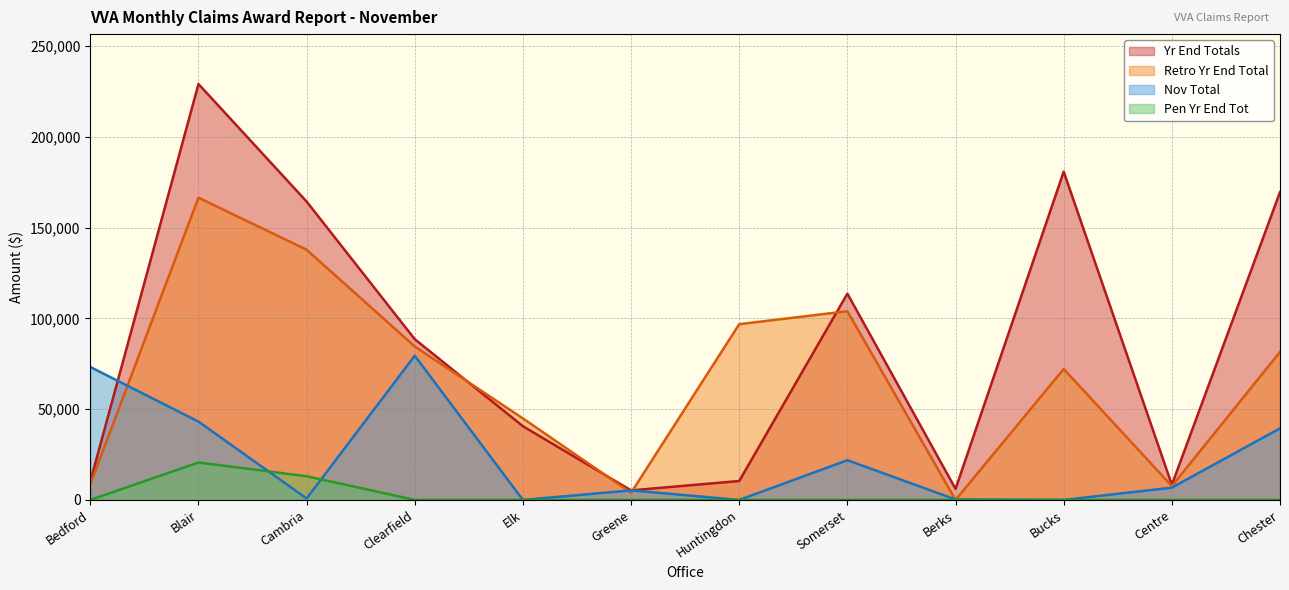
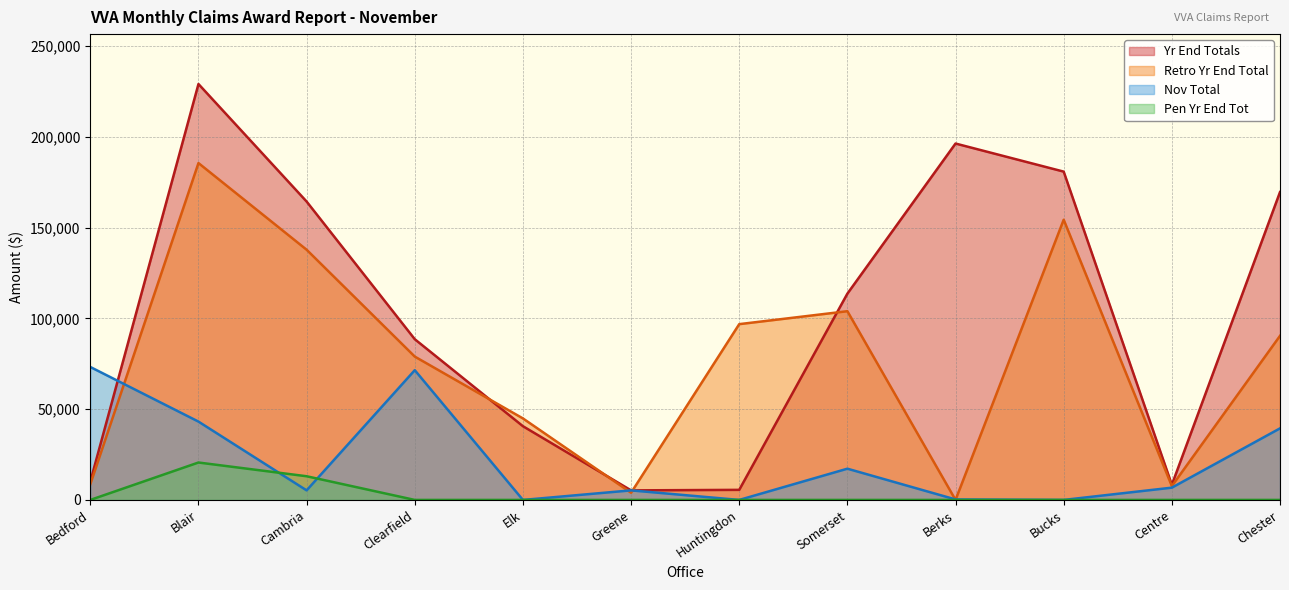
Retro Yr End Total, Blair: 166,000 -> 186,000
Nov Total, Cambria: 1,000 -> 5,000
Retro Yr End Total, Clearfield: 84,000 -> 79,000
Nov Total, Clearfield: 79,000 -> 71,000
Yr End Totals, Huntingdon: 10,000 -> 6,000
Nov Total, Somerset: 22,000 -> 17,000
Yr End Totals, Berks: 6,000 -> 196,000
Retro Yr End Total, Bucks: 72,000 -> 154,000
Retro Yr End Total, Chester: 82,000 -> 90,000
